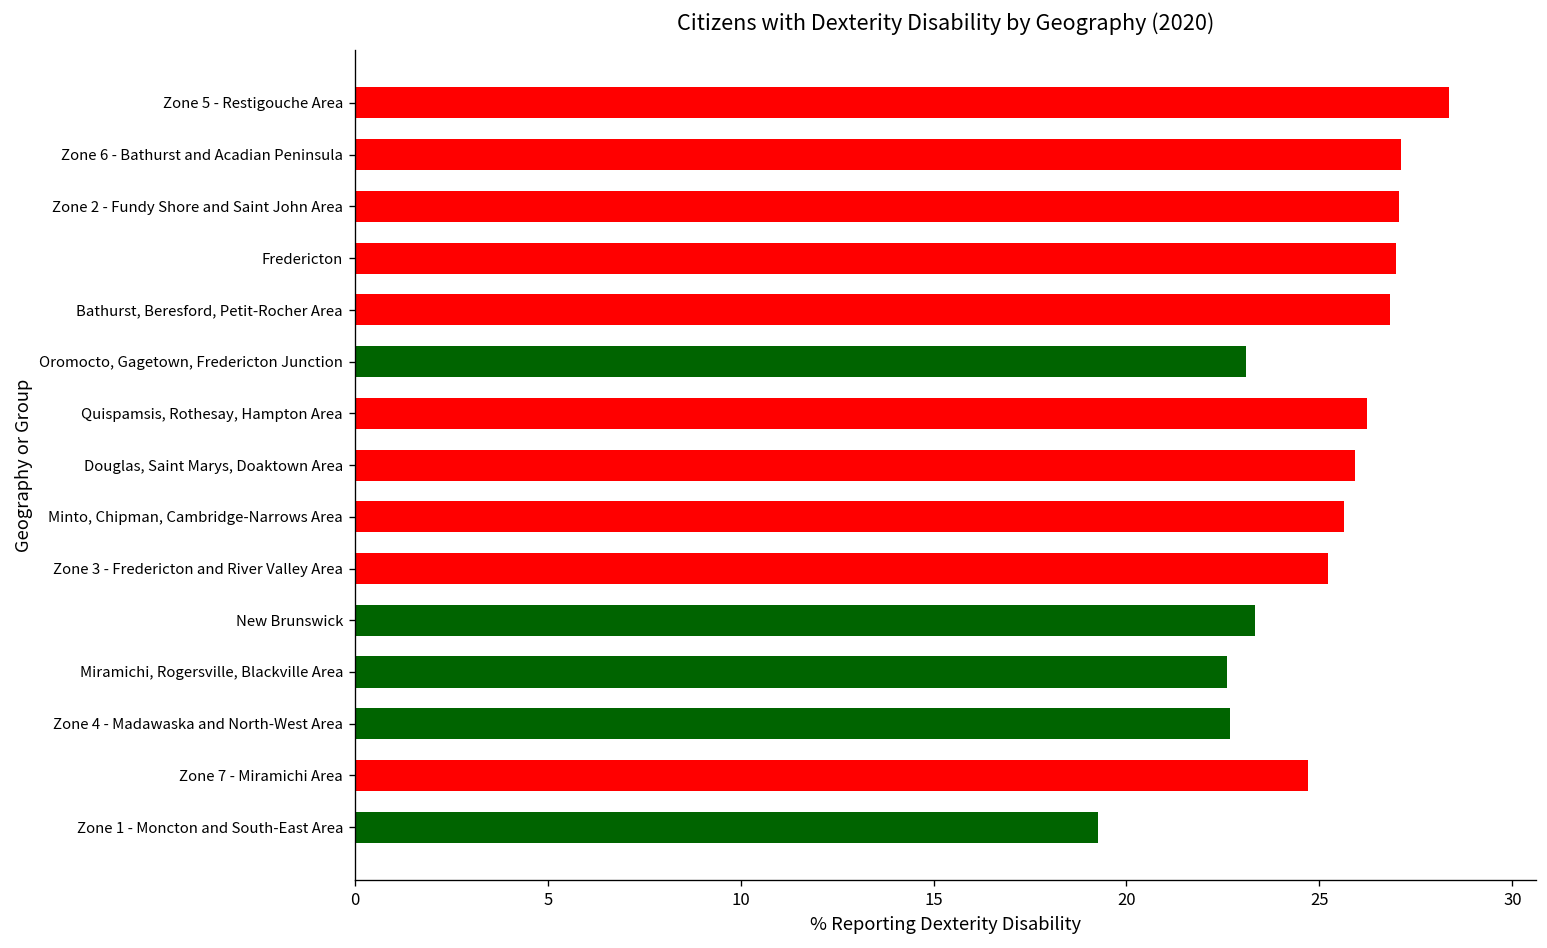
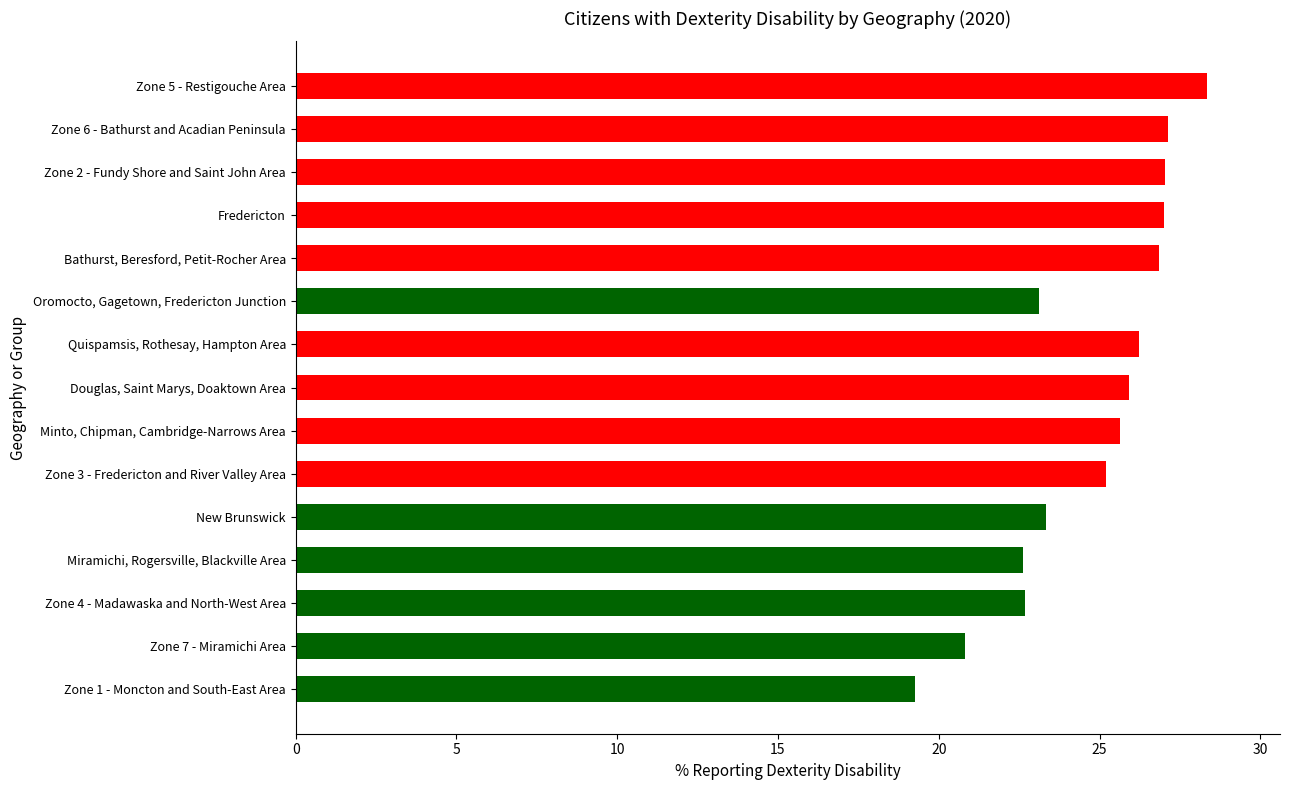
Zone 7 - Miramichi Area: 24.7 -> 20.8
